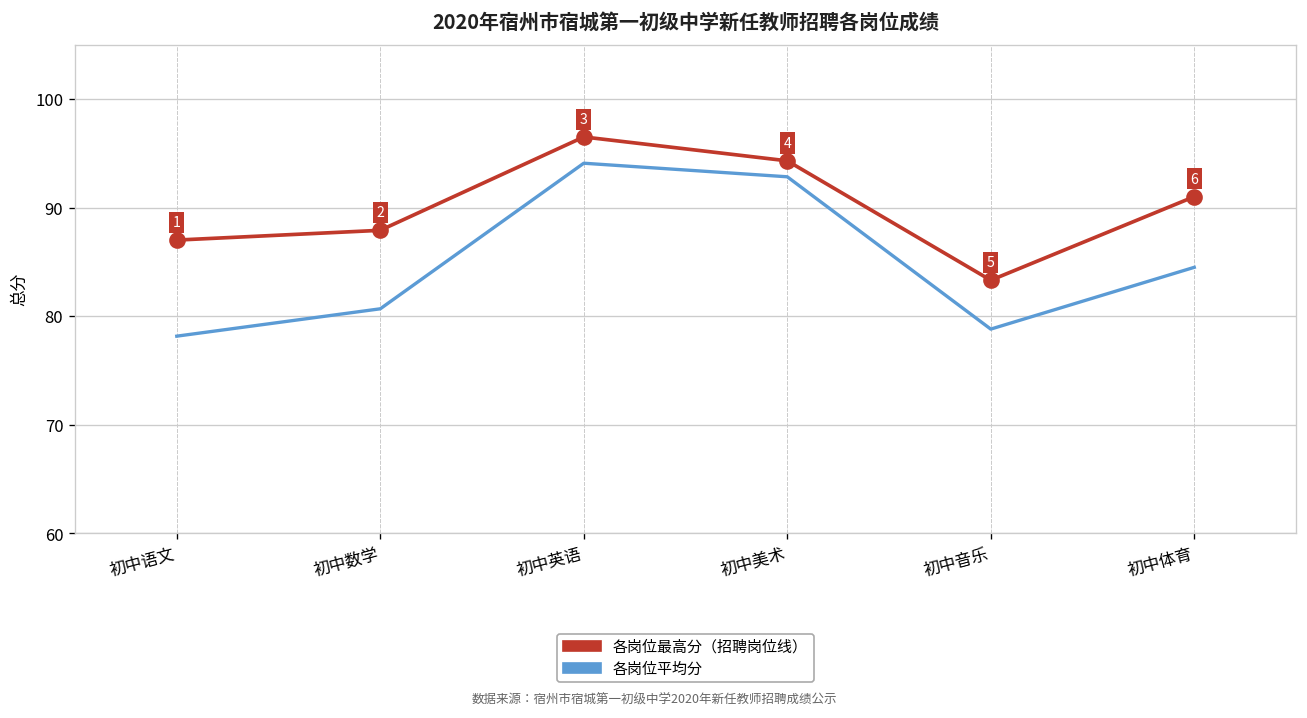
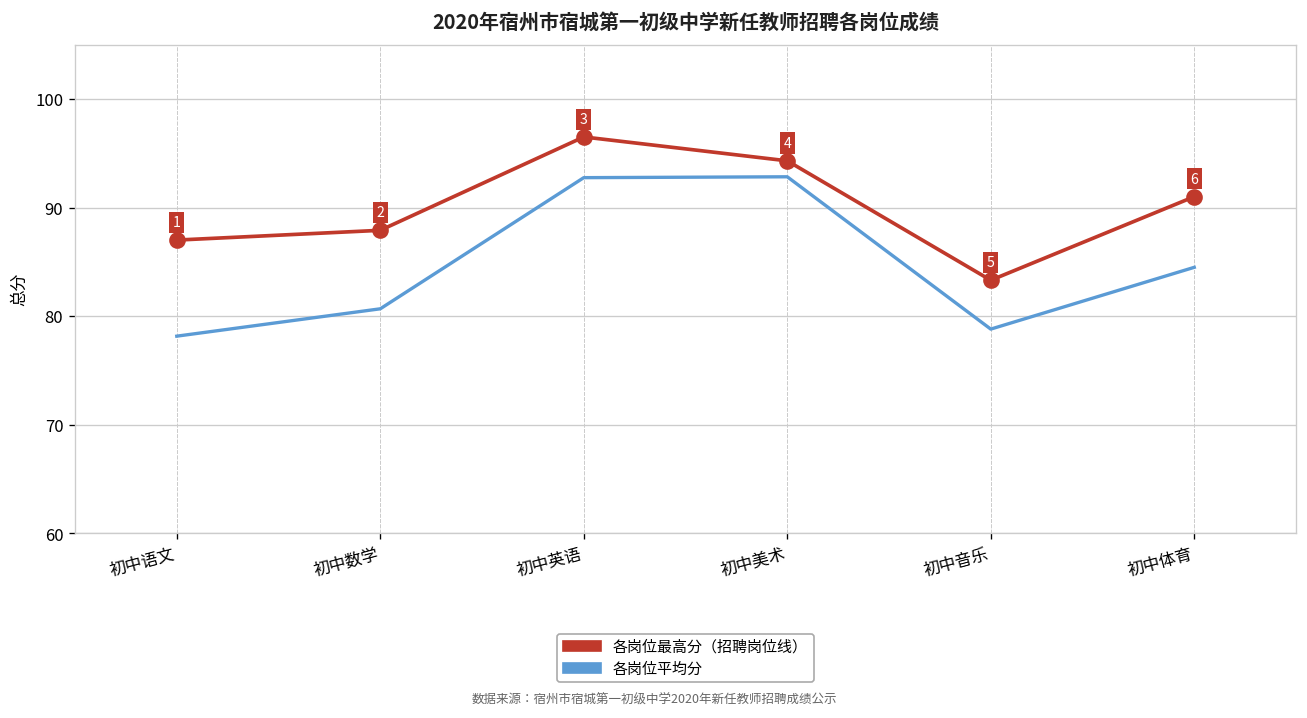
各岗位平均分, 初中英语: 94 -> 93
